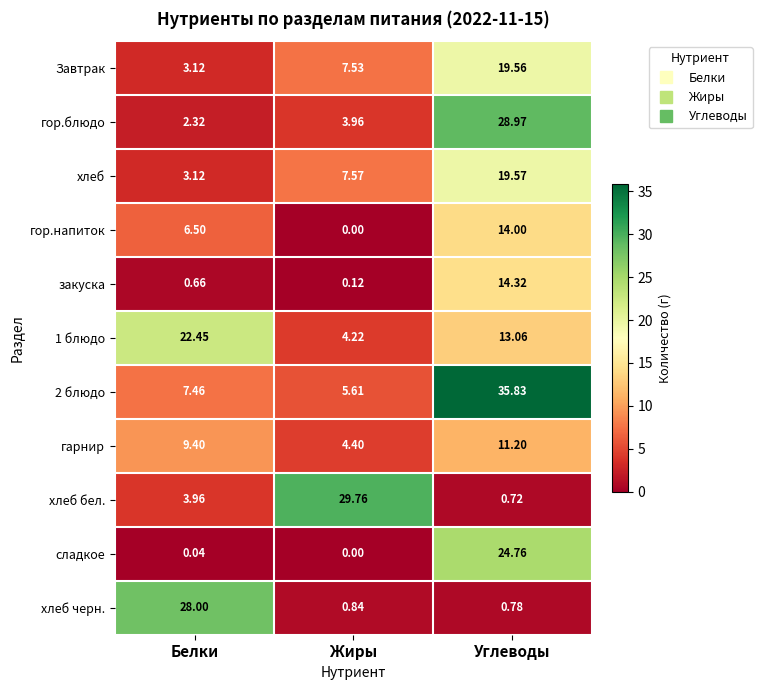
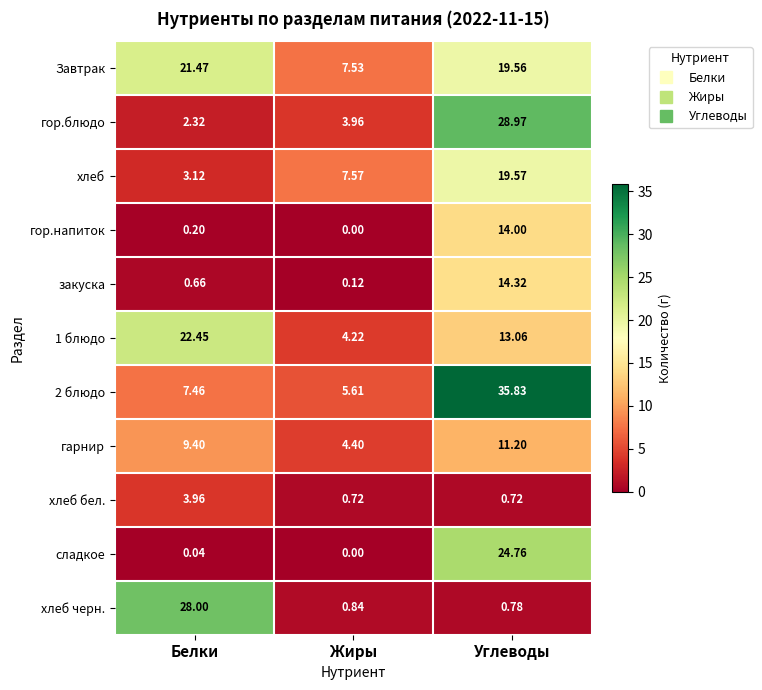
Завтрак, Белки: 3.12 -> 21.47
гор.напиток, Белки: 6.50 -> 0.20
хлеб бел., Жиры: 29.76 -> 0.72
